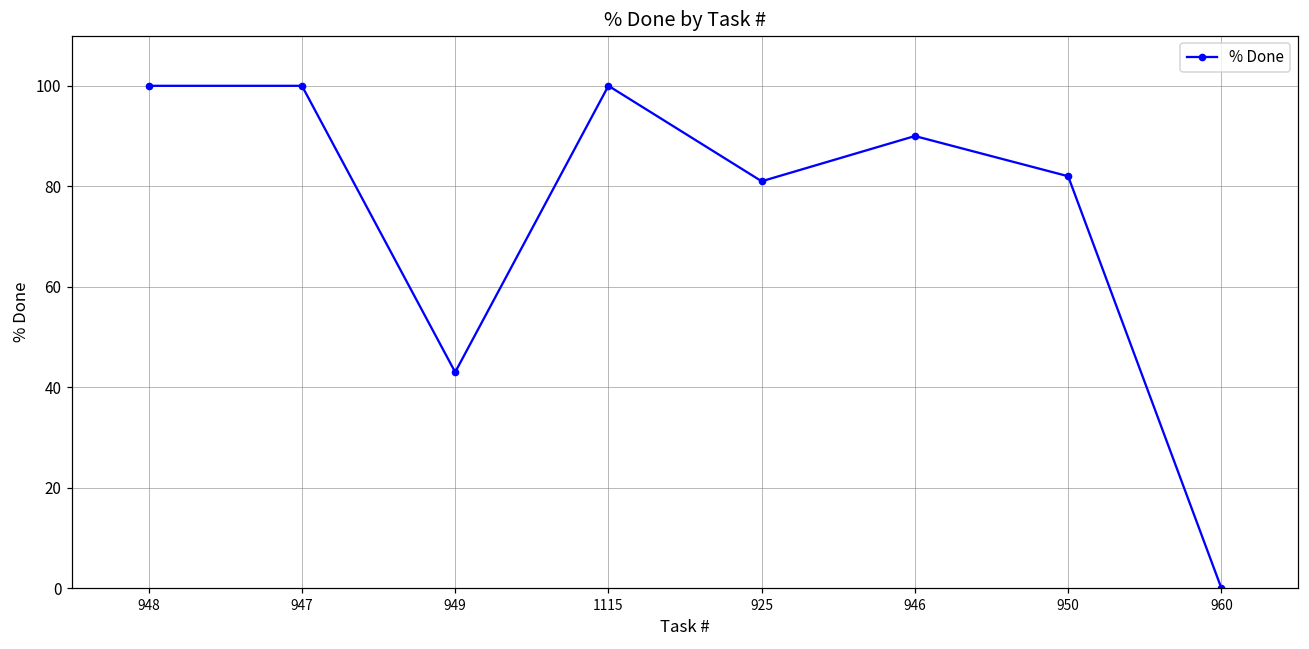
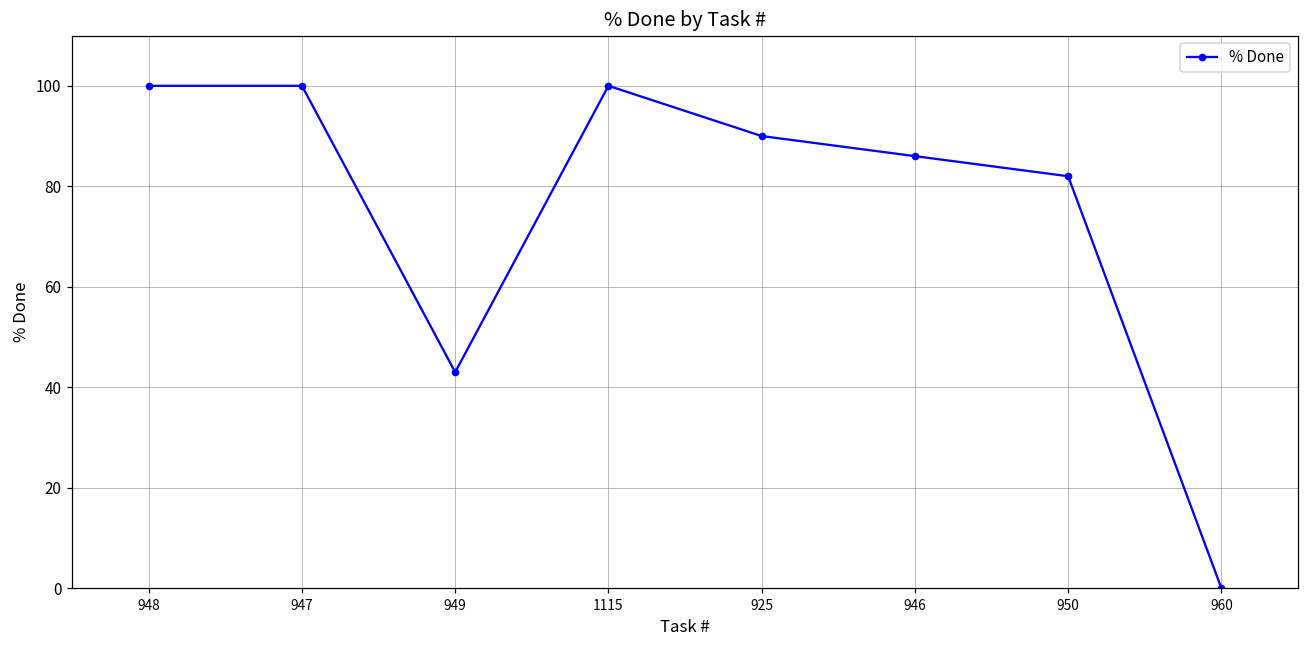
925: 81 -> 90
946: 90 -> 86
